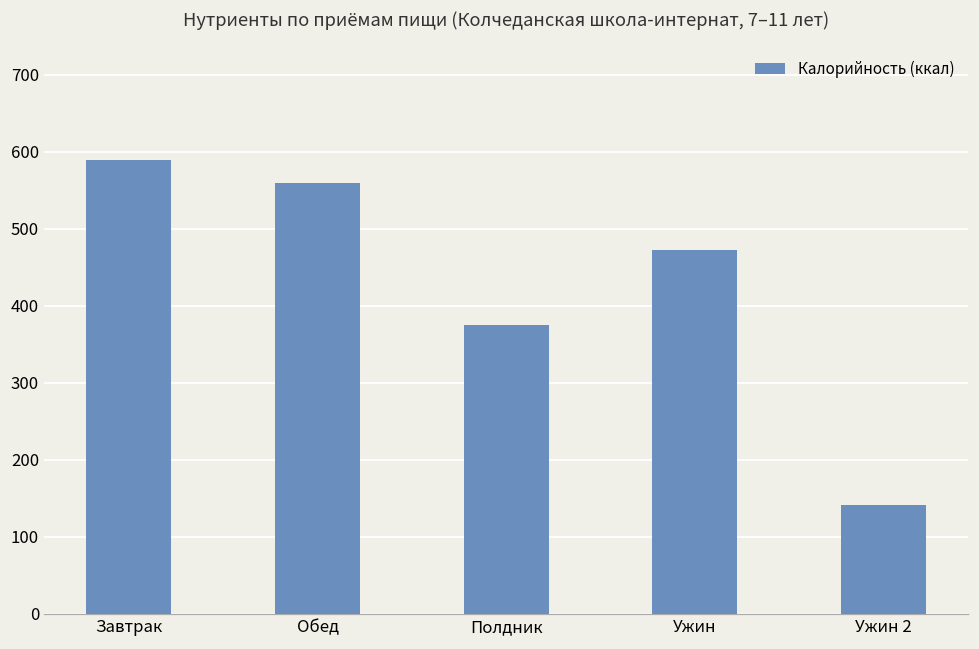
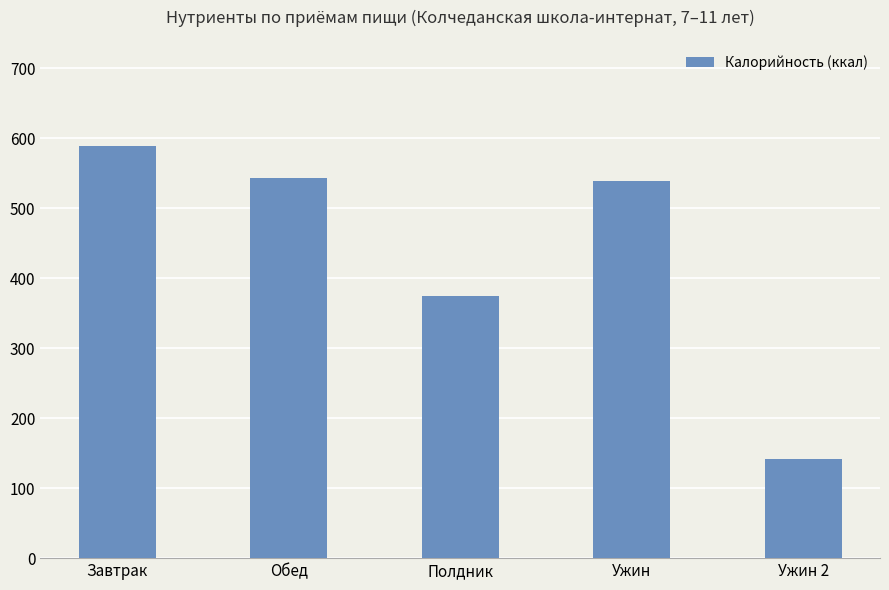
Обед: 560 -> 540
Ужин: 470 -> 540
